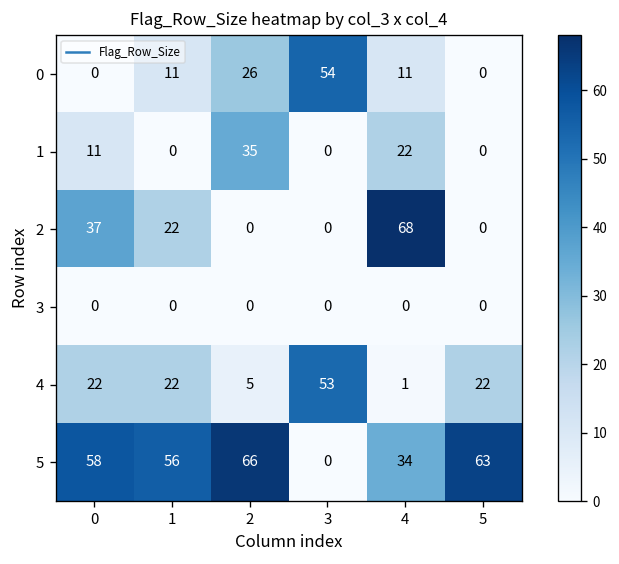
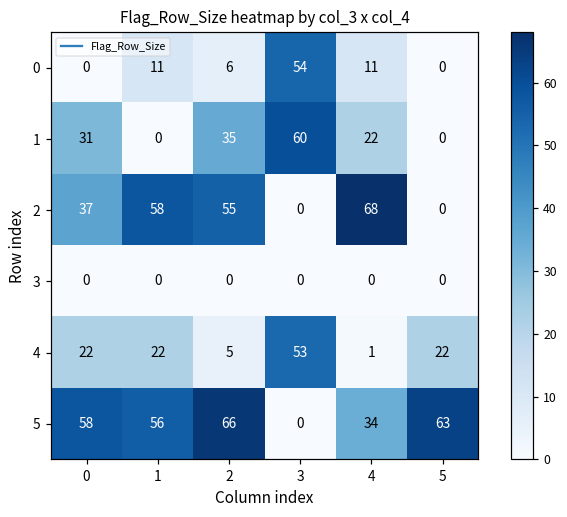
0, 2: 26 -> 6
1, 0: 11 -> 31
1, 3: 0 -> 60
2, 1: 22 -> 58
2, 2: 0 -> 55
